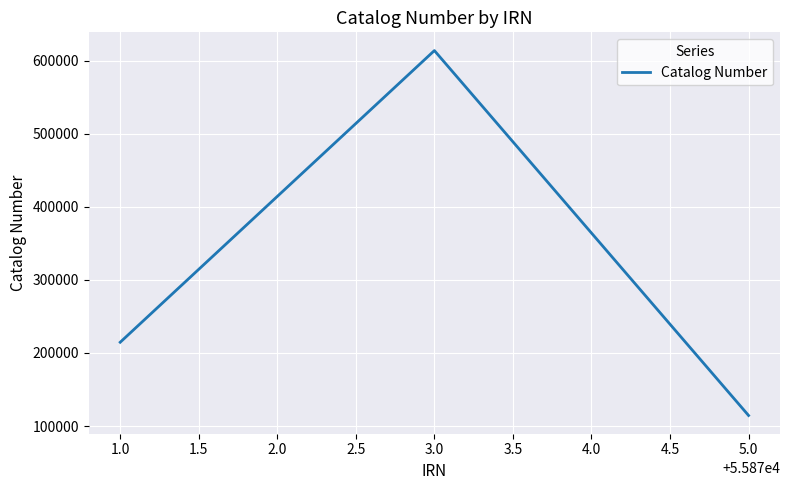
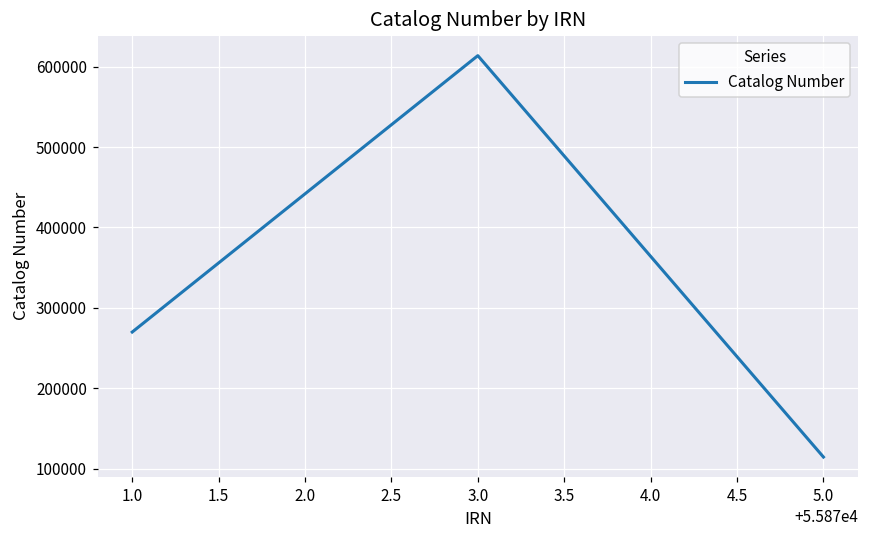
1.0: 210000 -> 270000
